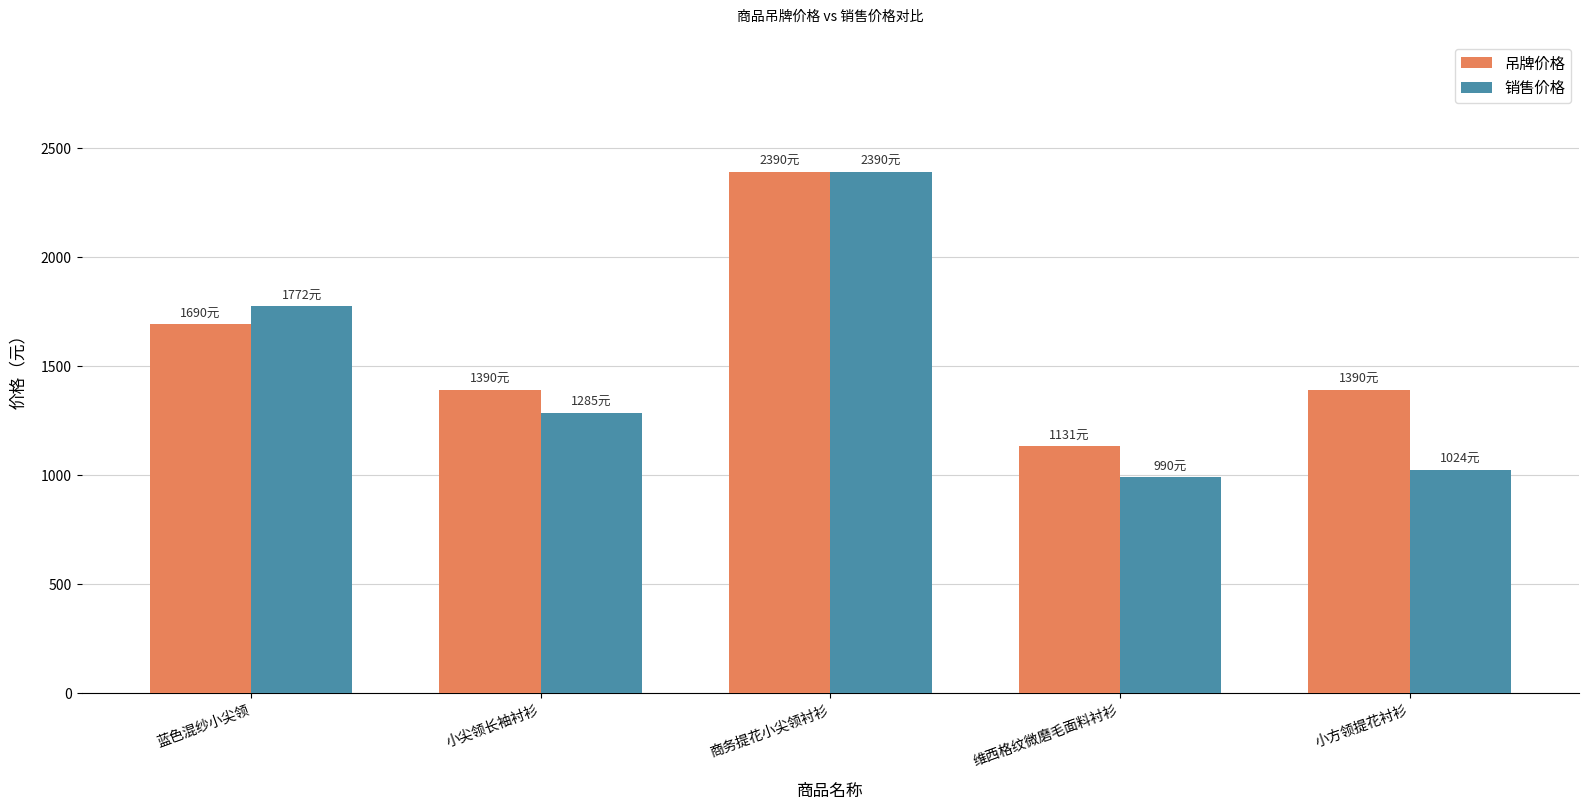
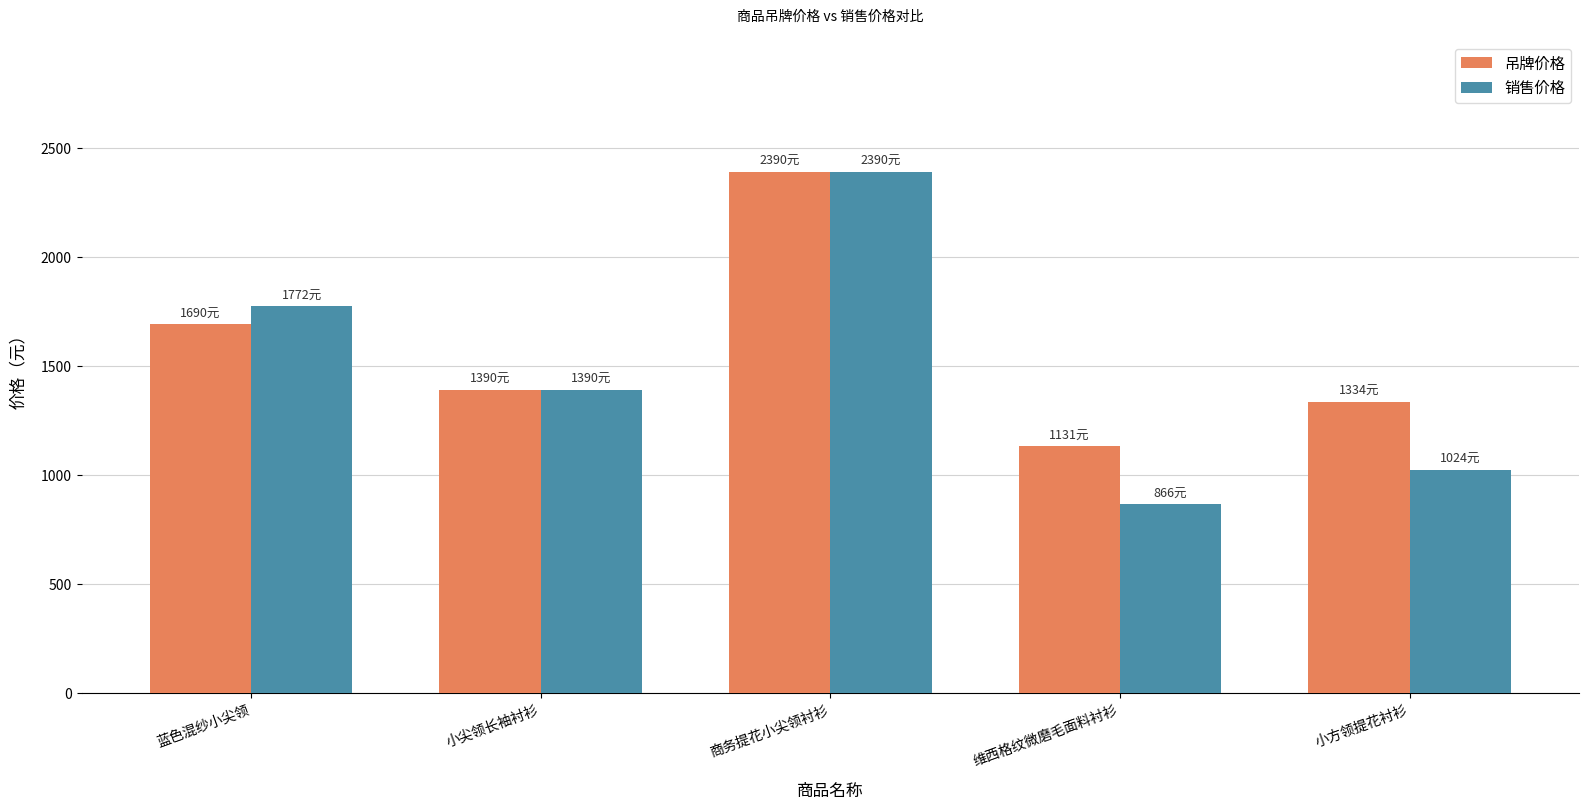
销售价格, 小尖领长袖衬衫: 1285元 -> 1390元
销售价格, 维西格纹微磨毛面料衬衫: 990元 -> 866元
吊牌价格, 小方领提花衬衫: 1390元 -> 1334元
